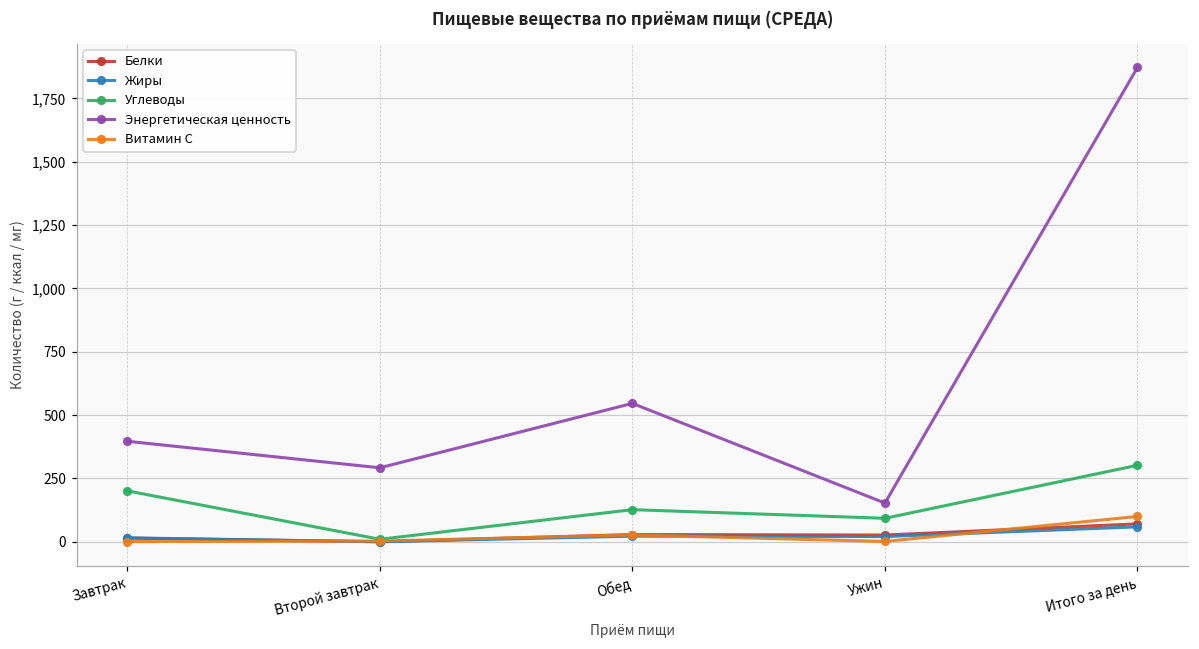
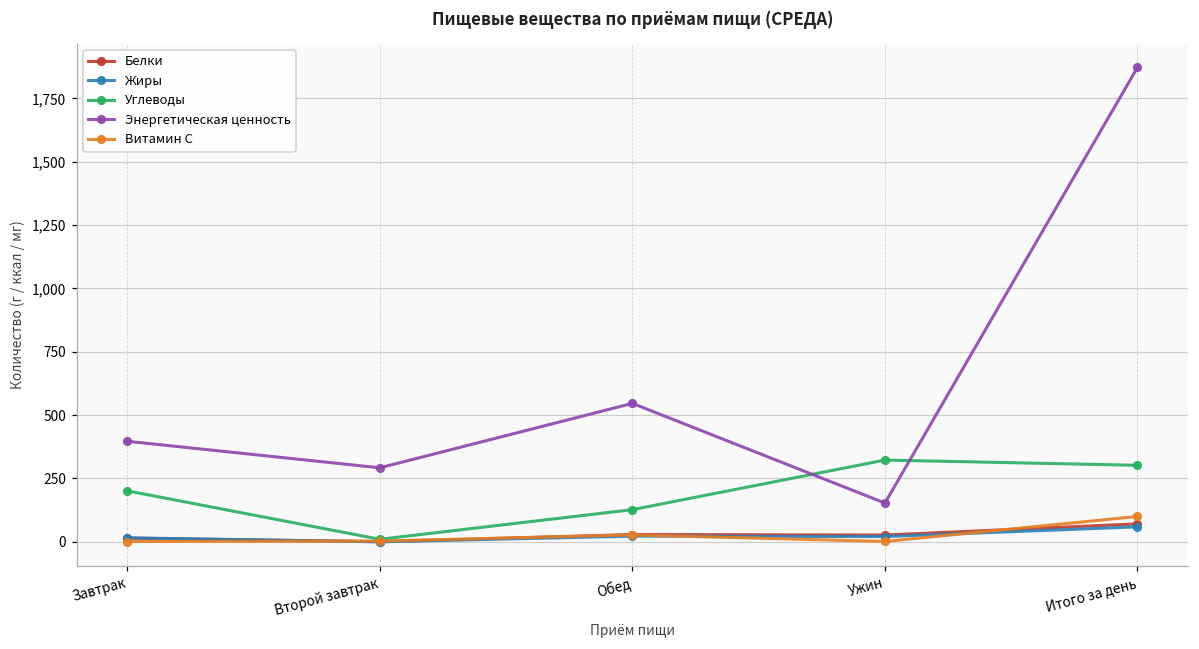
Углеводы, Ужин: 90 -> 320
